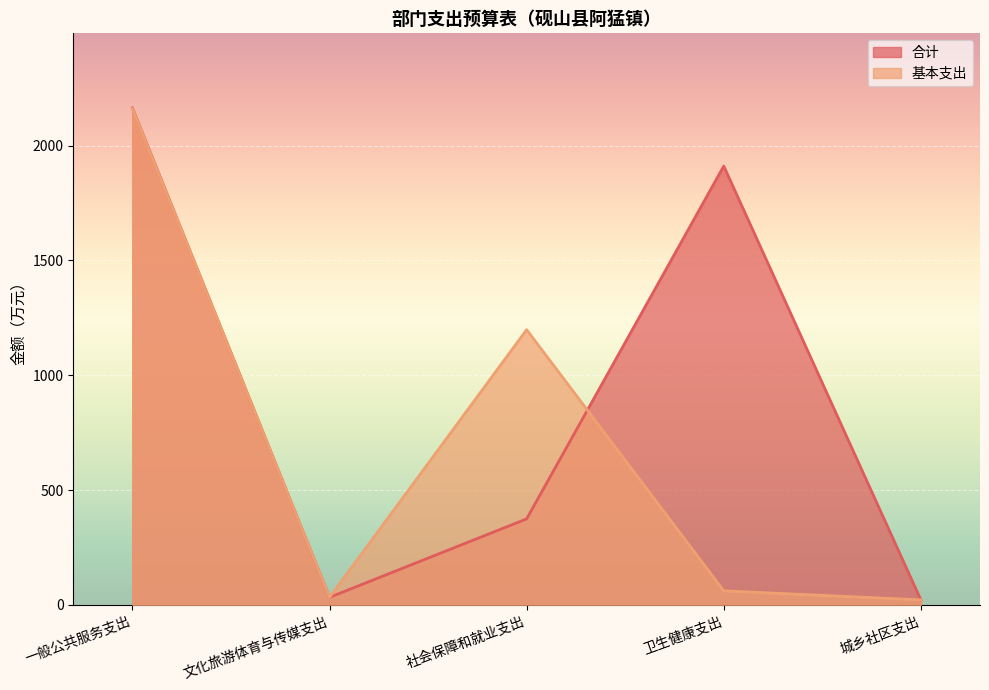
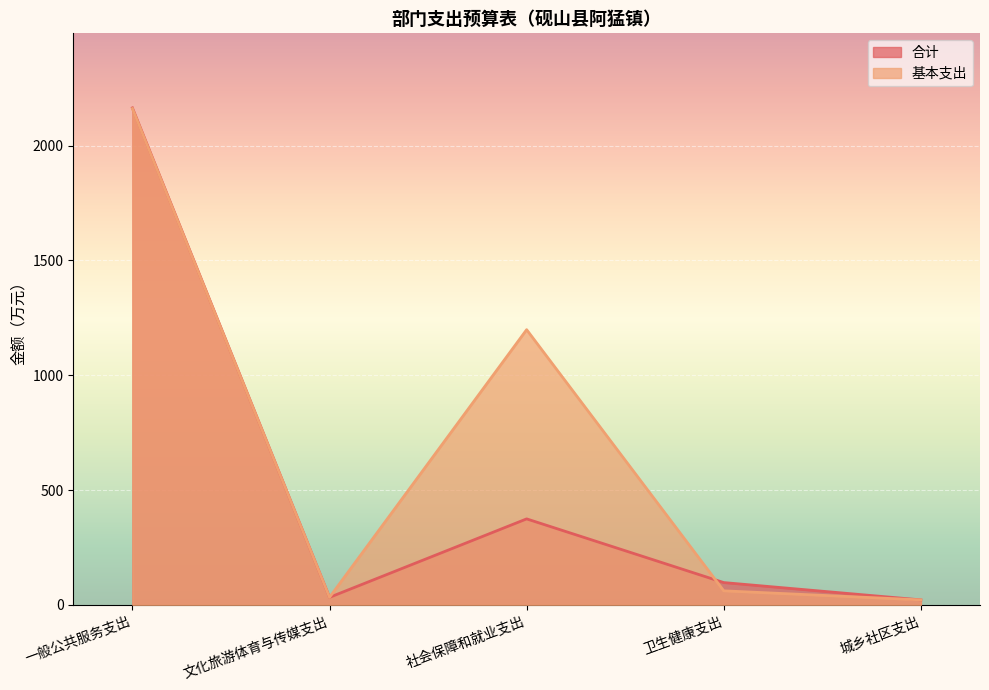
合计, 卫生健康支出: 1910 -> 100
